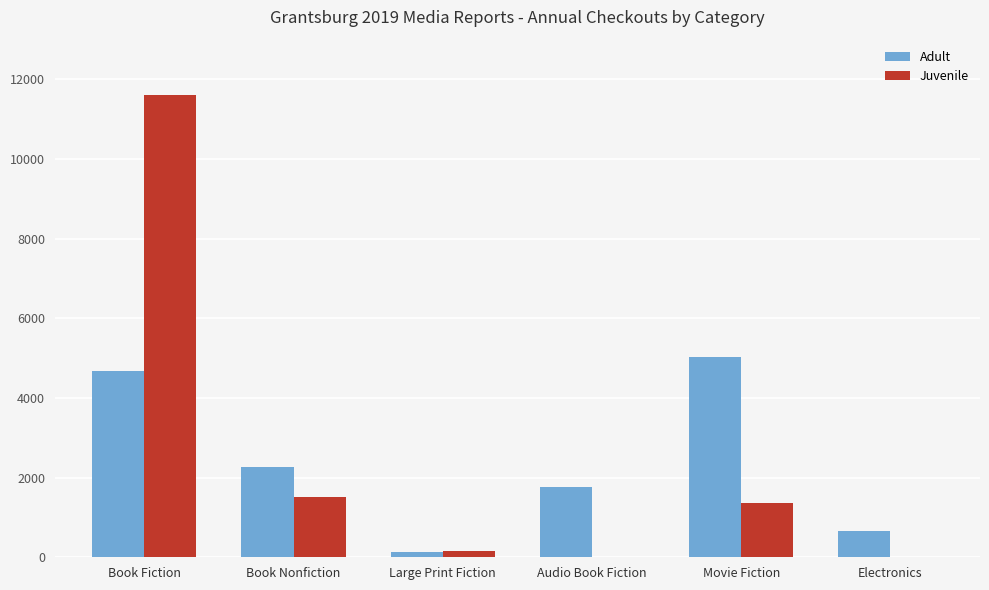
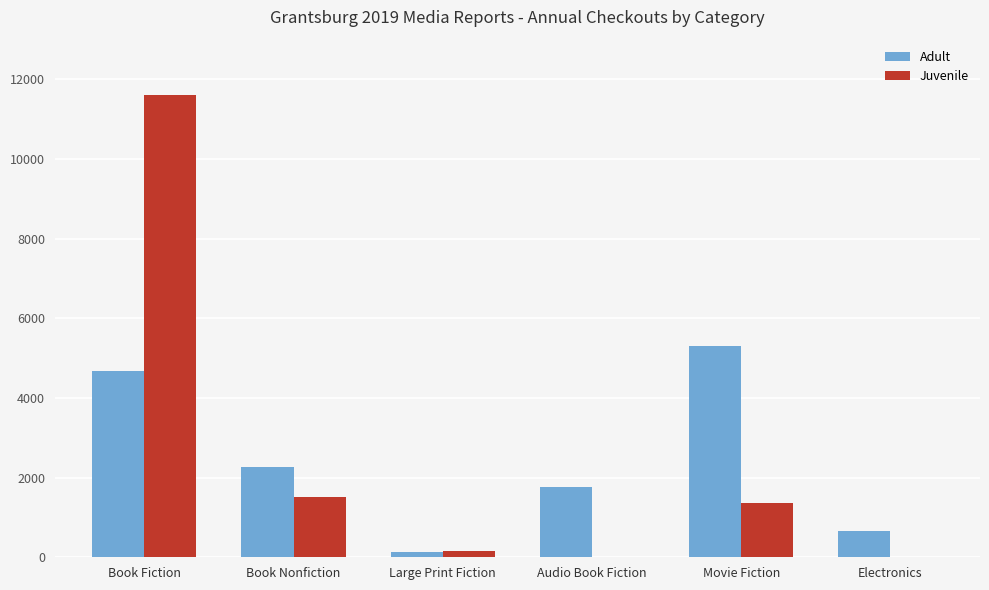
Adult, Movie Fiction: 5000 -> 5300
